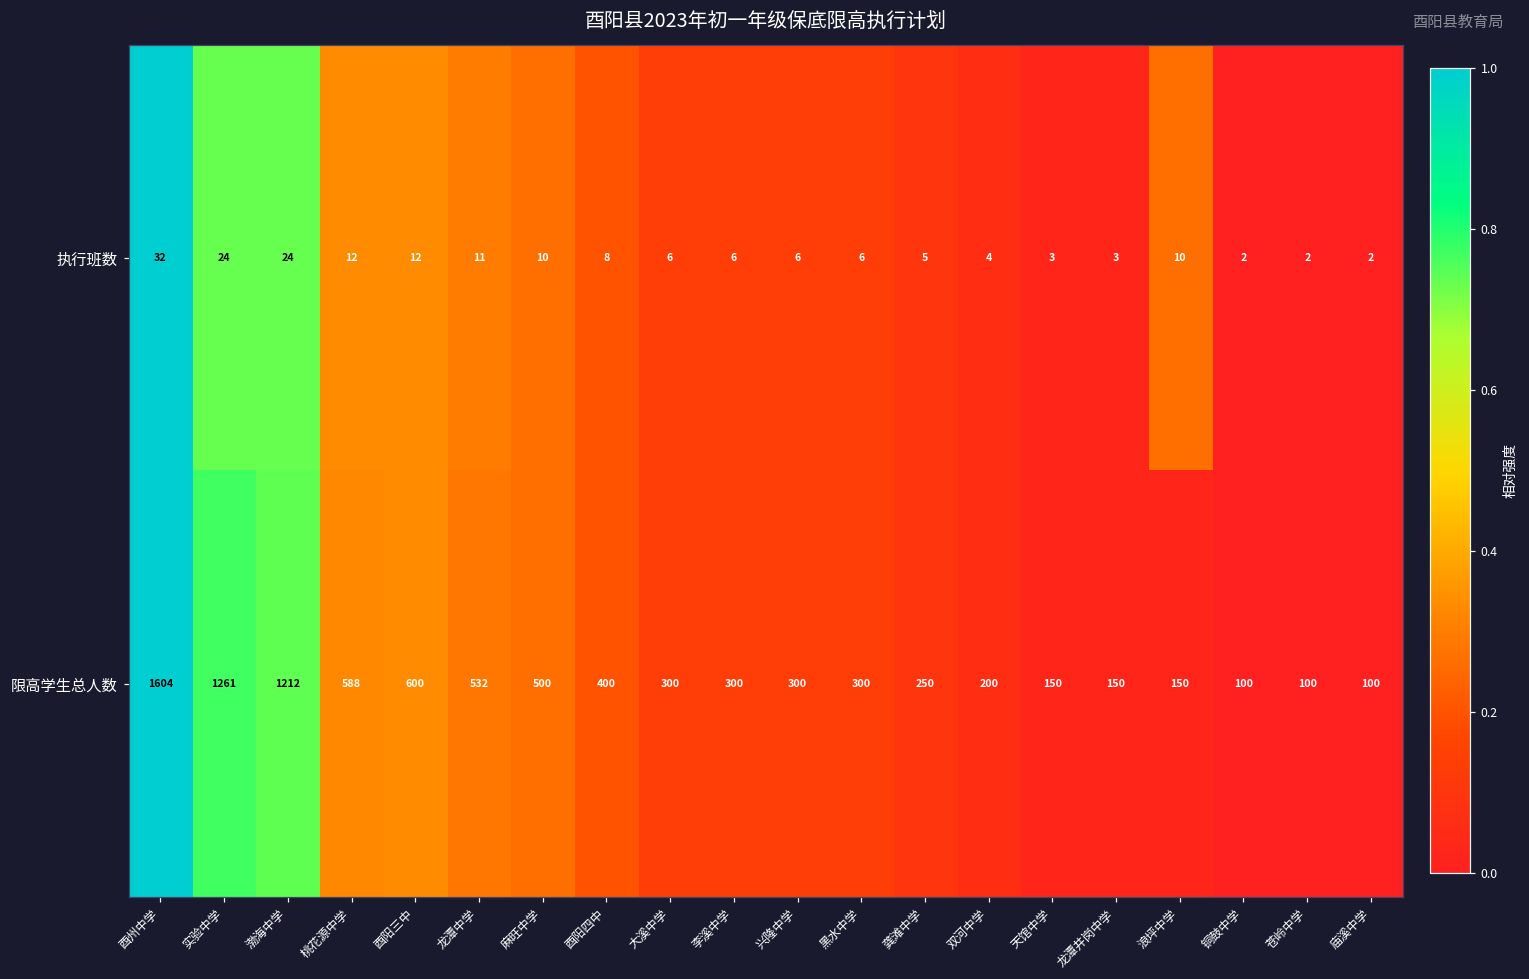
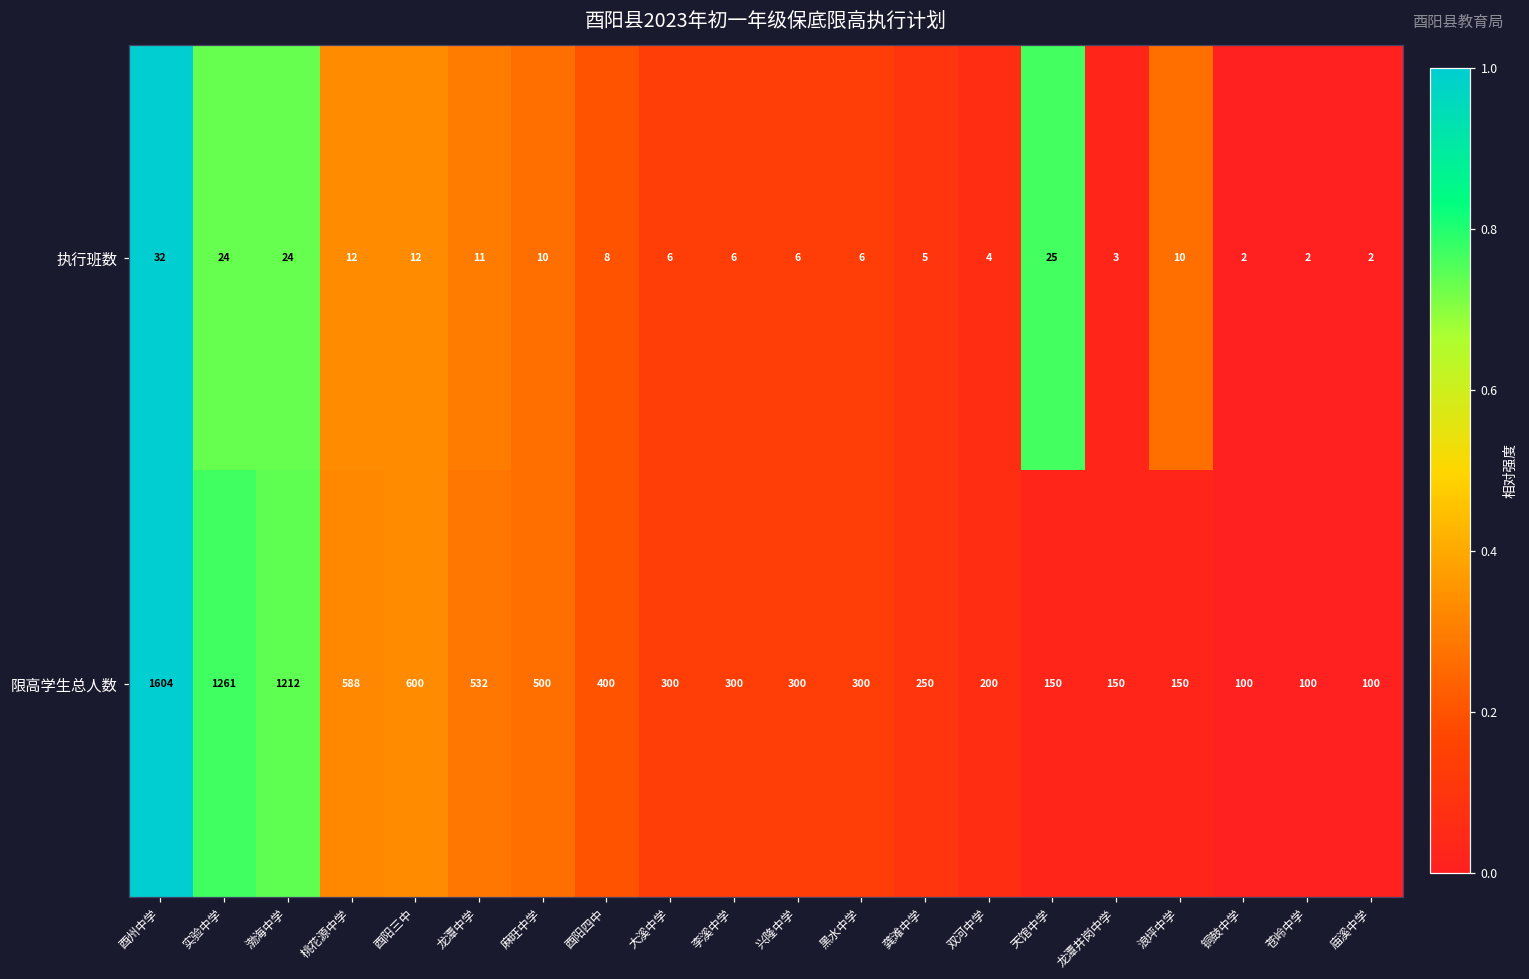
执行班数, 天馆中学: 3 -> 25
